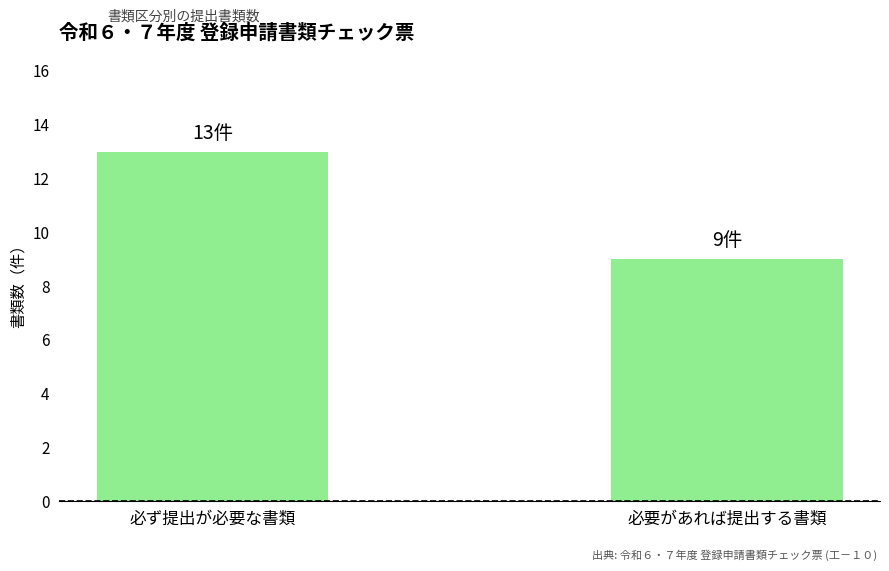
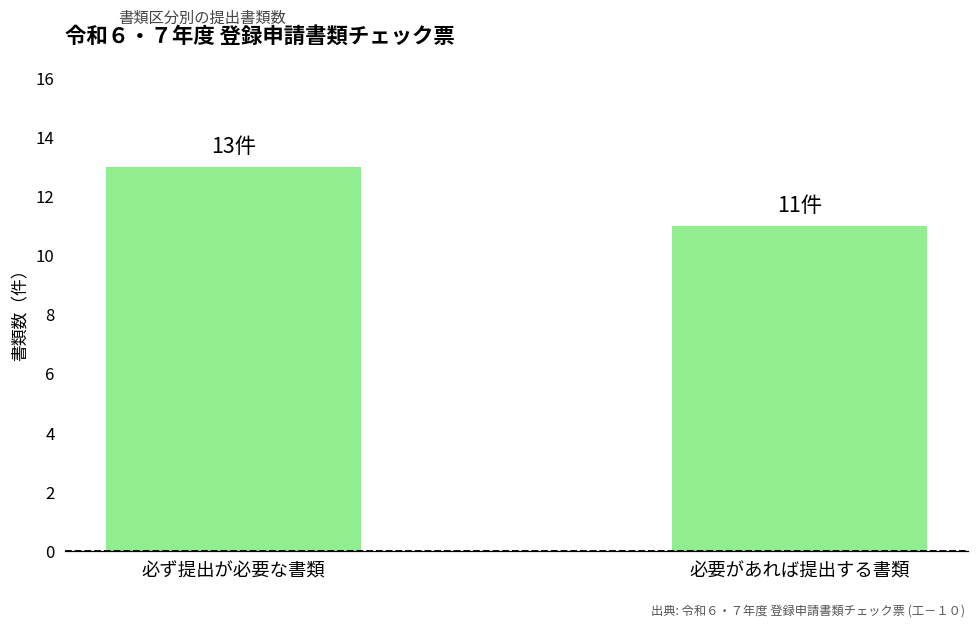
必要があれば提出する書類: 9件 -> 11件
